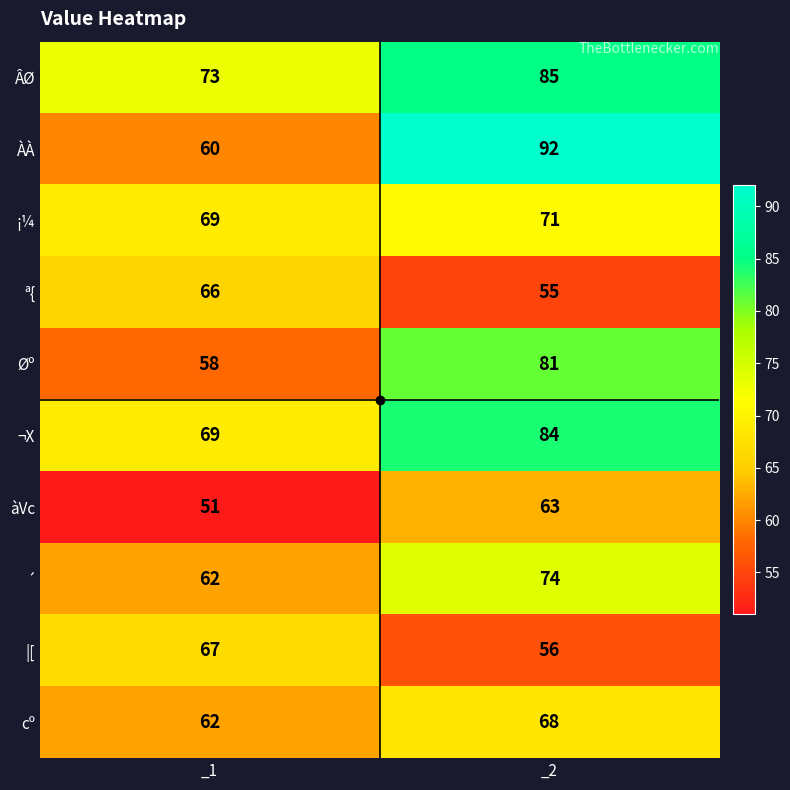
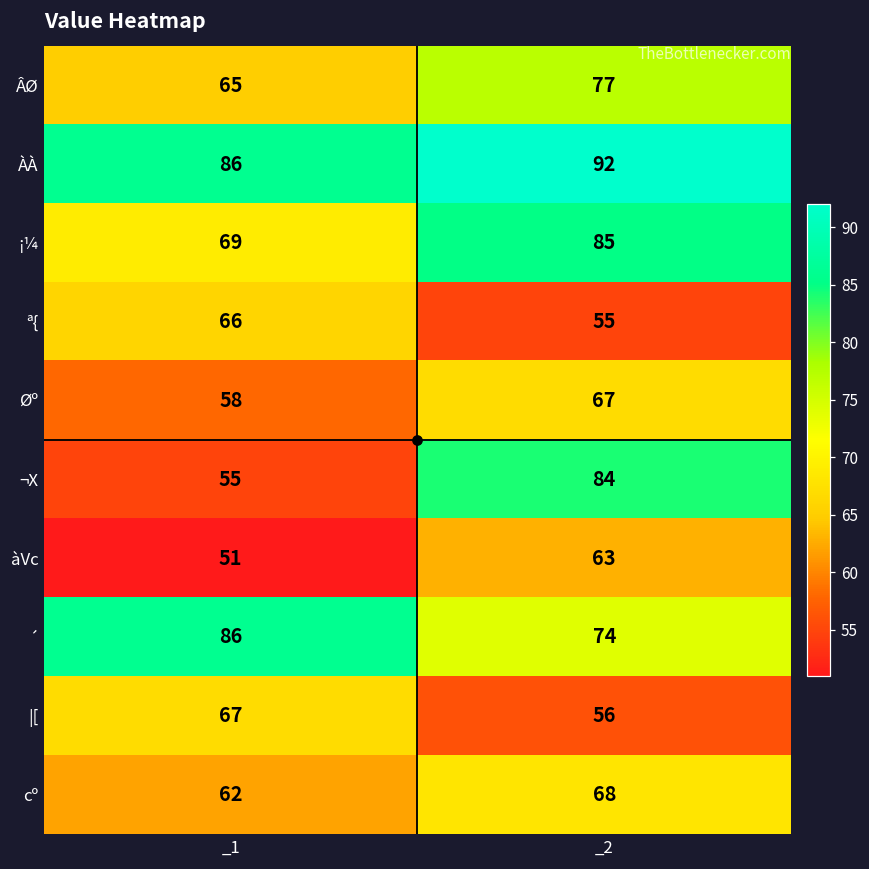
ÂØ, _1: 73 -> 65
ÂØ, _2: 85 -> 77
ÀÀ, _1: 60 -> 86
¡¼, _2: 71 -> 85
Øº, _2: 81 -> 67
¬X, _1: 69 -> 55
´, _1: 62 -> 86
